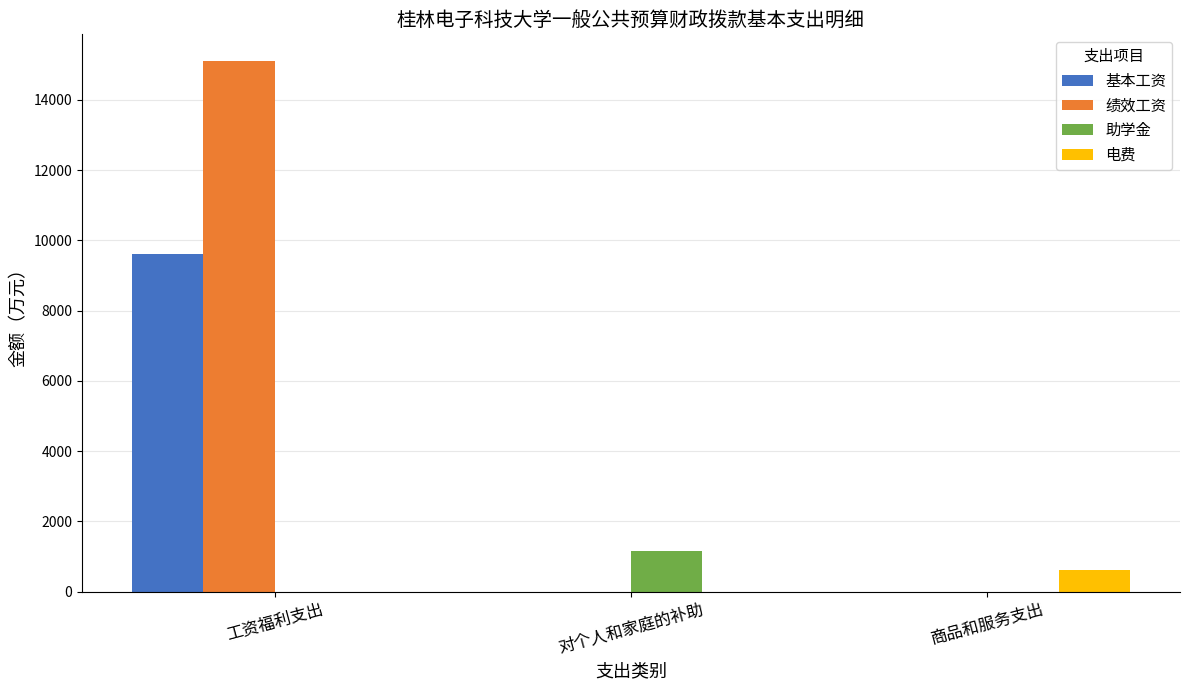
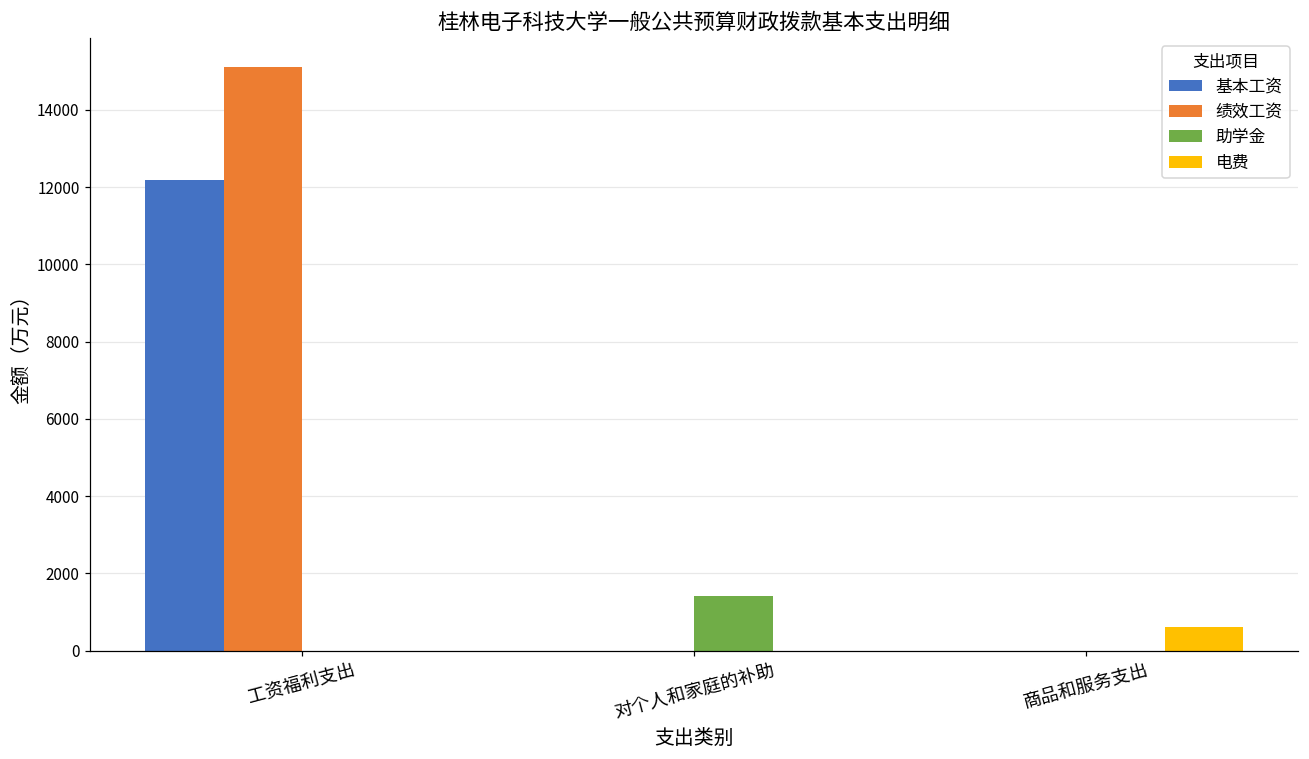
基本工资, 工资福利支出: 9600 -> 12200
助学金, 对个人和家庭的补助: 1200 -> 1400
